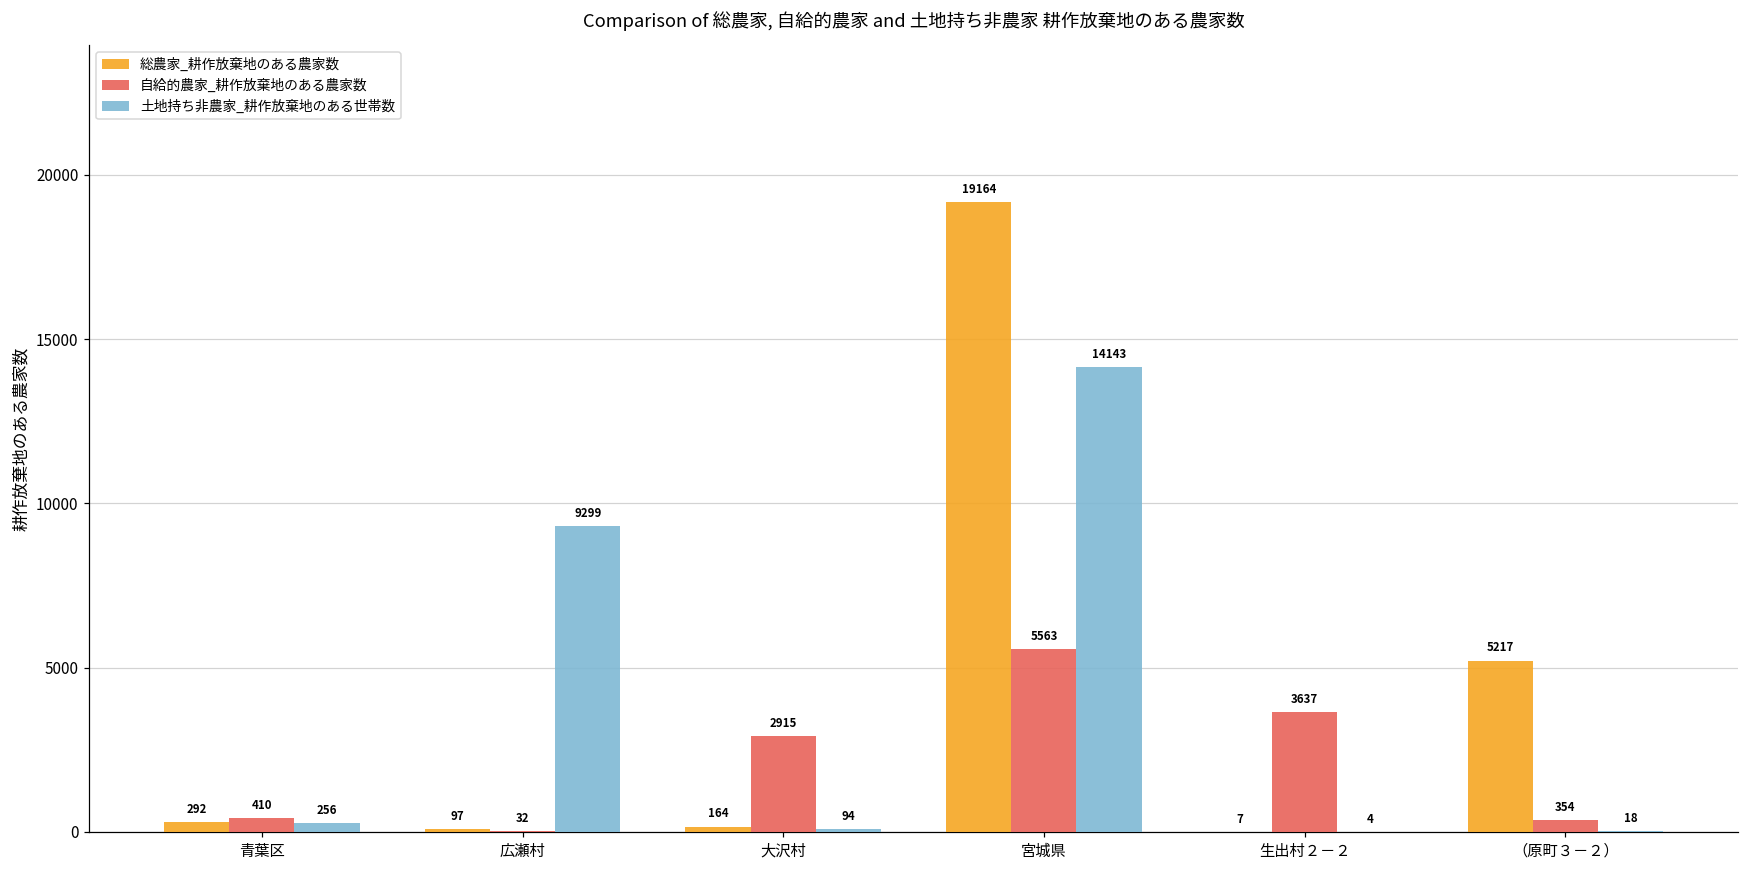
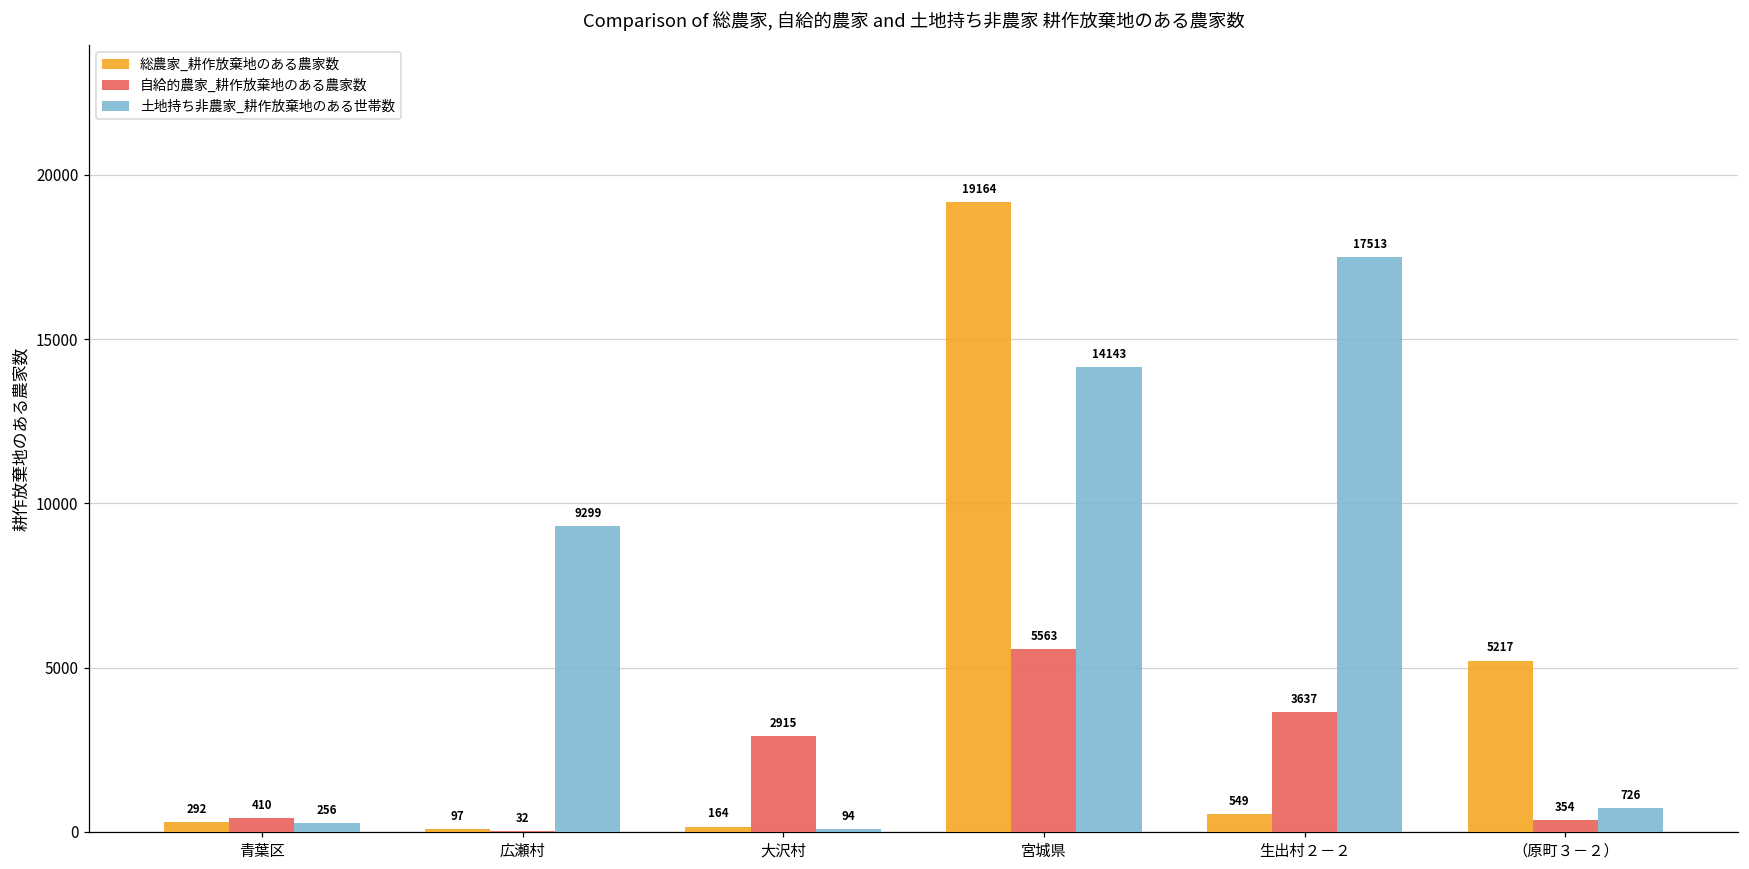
総農家_耕作放棄地のある農家数, 生出村２－２: 7 -> 549
土地持ち非農家_耕作放棄地のある世帯数, 生出村２－２: 4 -> 17513
土地持ち非農家_耕作放棄地のある世帯数, （原町３－２）: 18 -> 726
